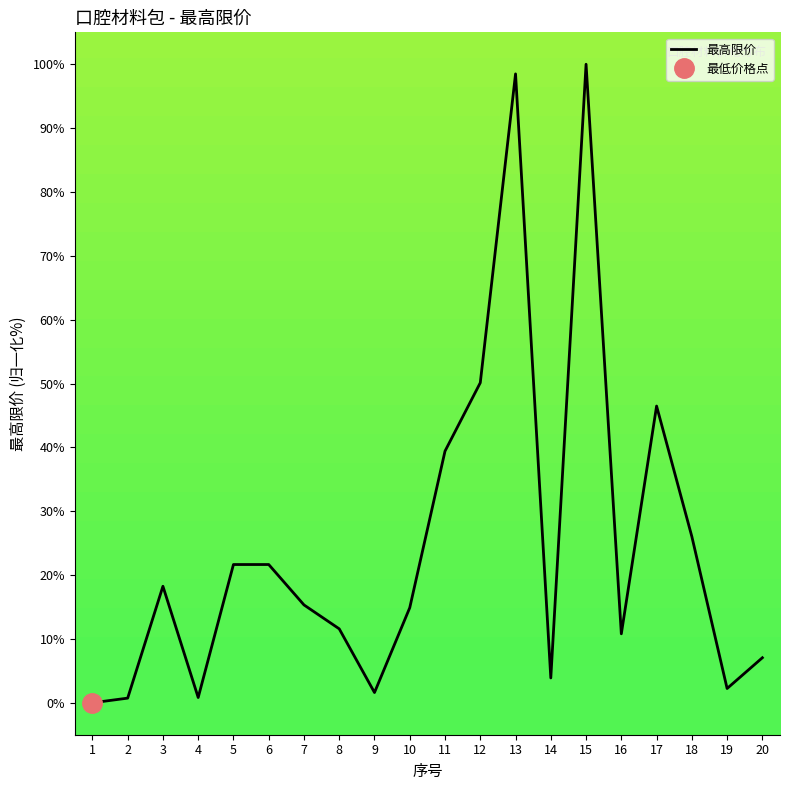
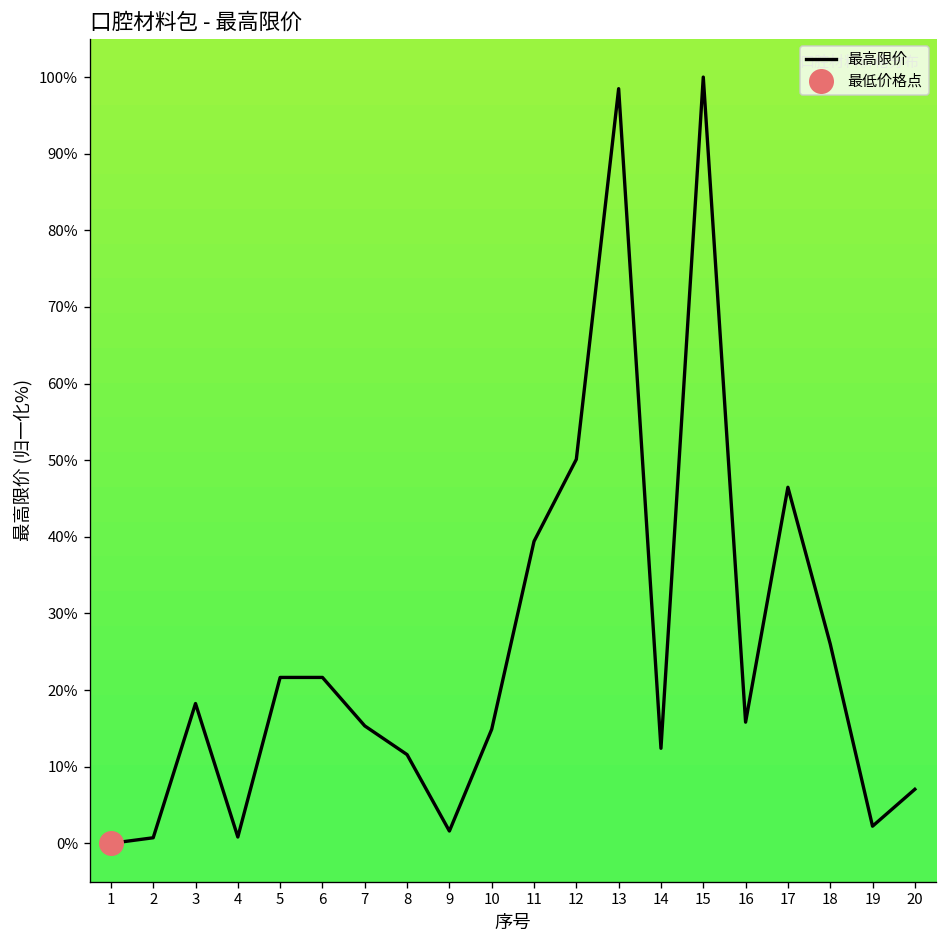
最高限价, 14: 4% -> 12%
最高限价, 16: 11% -> 16%
